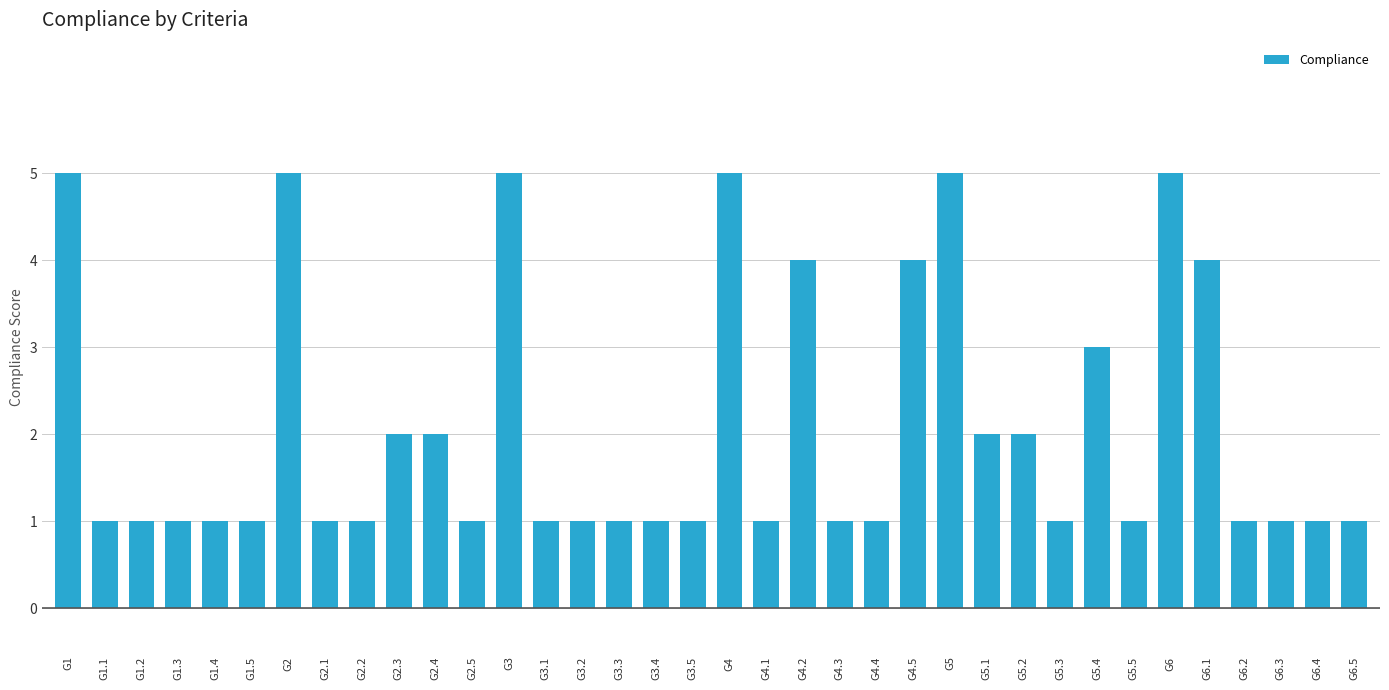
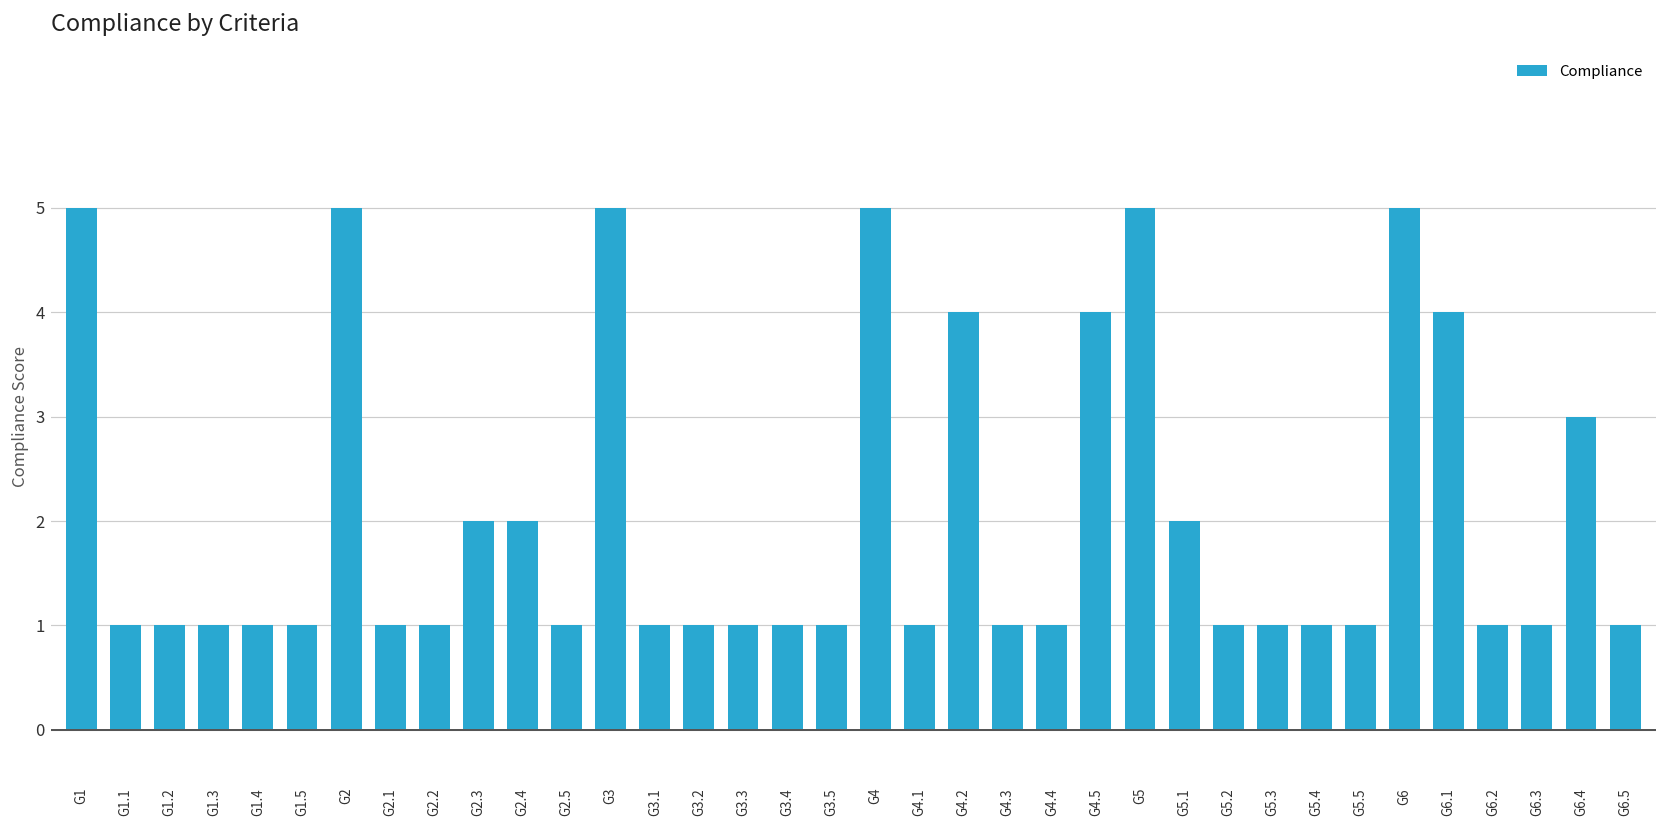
G5.2: 2 -> 1
G5.4: 3 -> 1
G6.4: 1 -> 3
